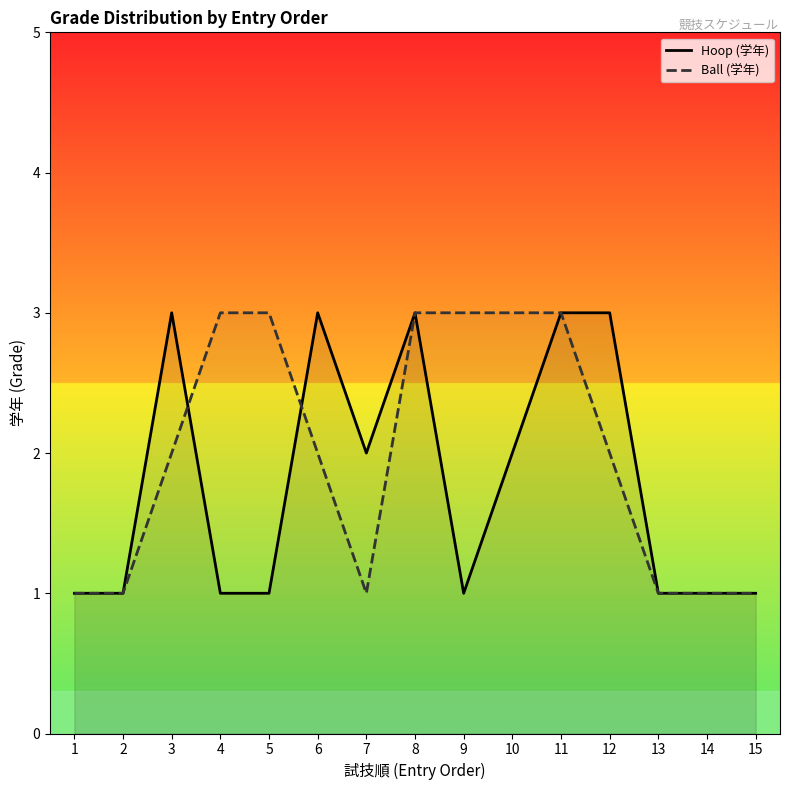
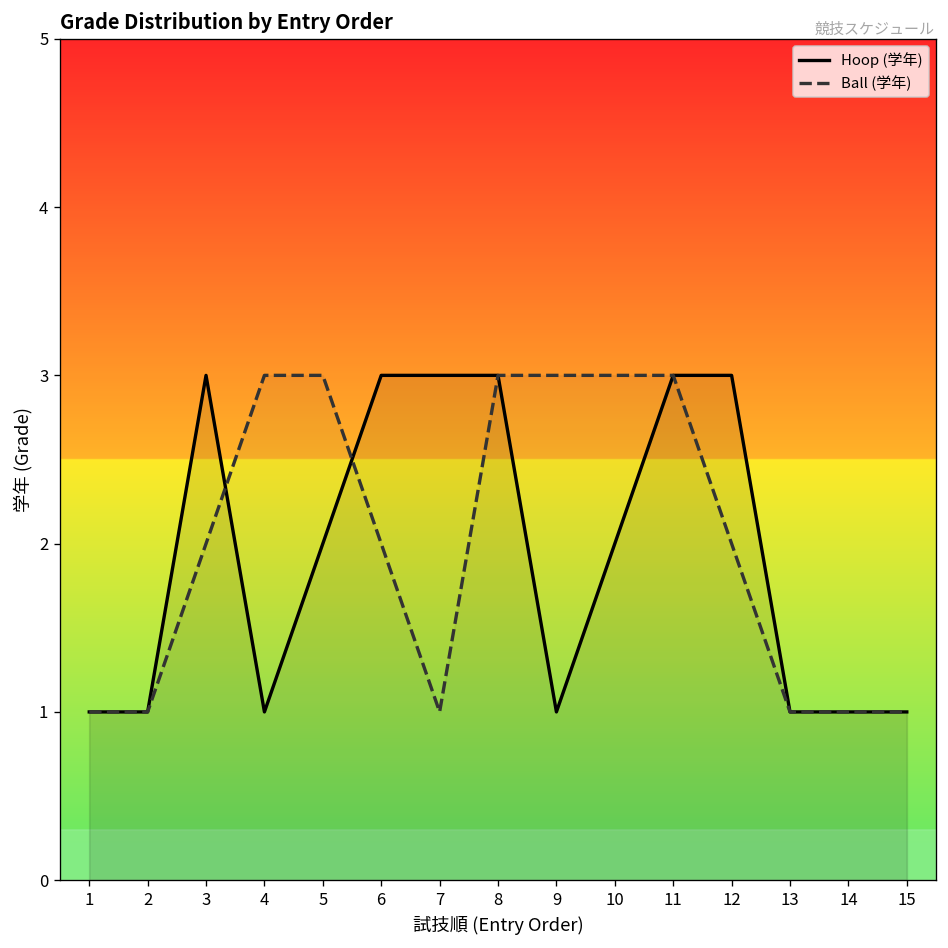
Hoop (学年), 5: 1 -> 2
Hoop (学年), 7: 2 -> 3
